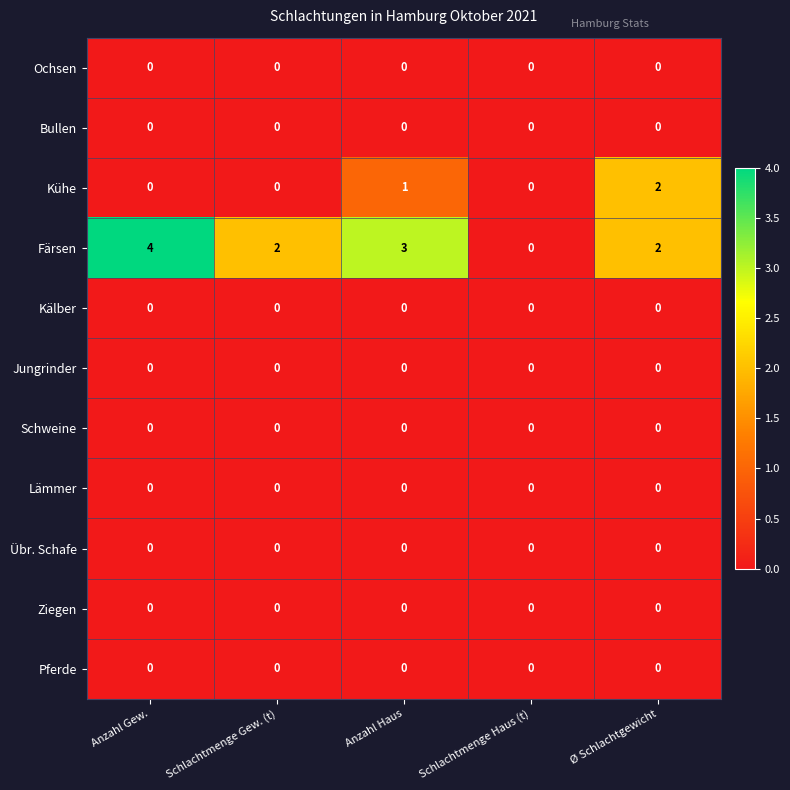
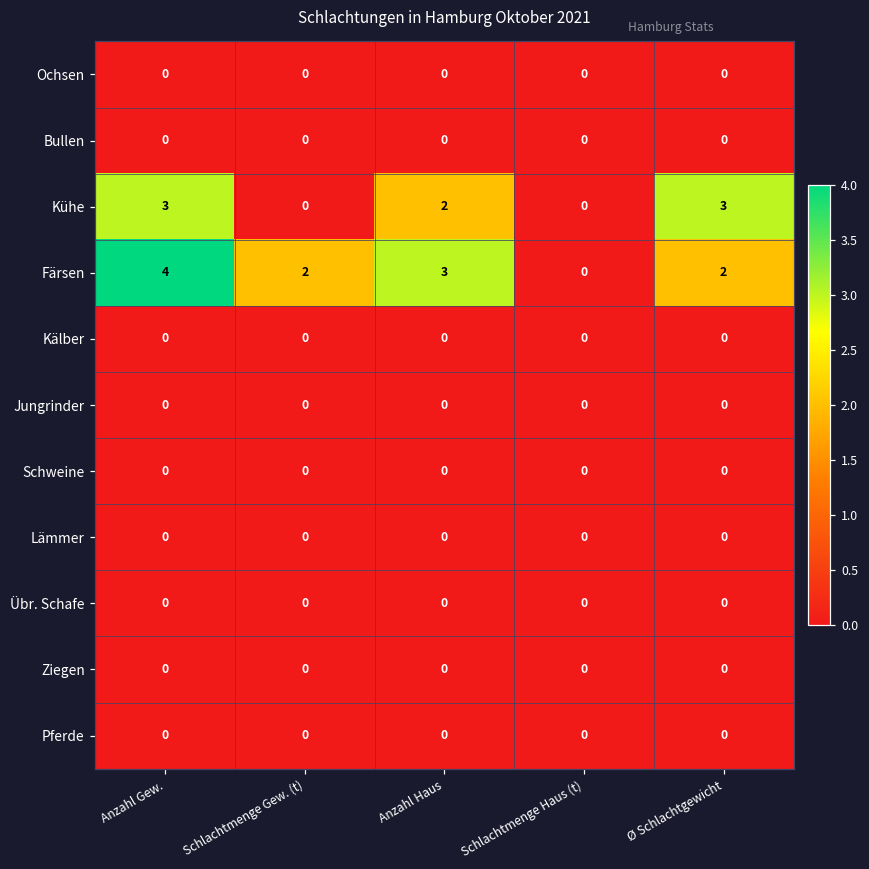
Kühe, Anzahl Gew.: 0 -> 3
Kühe, Anzahl Haus: 1 -> 2
Kühe, Ø Schlachtgewicht: 2 -> 3
